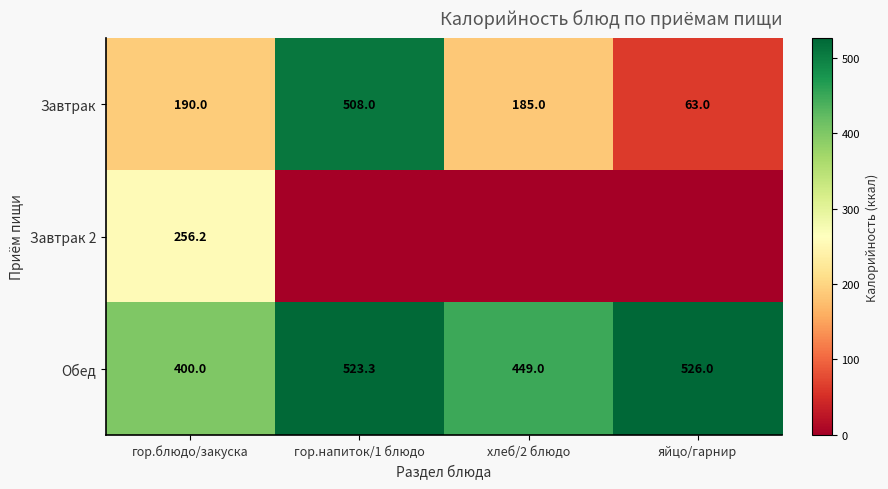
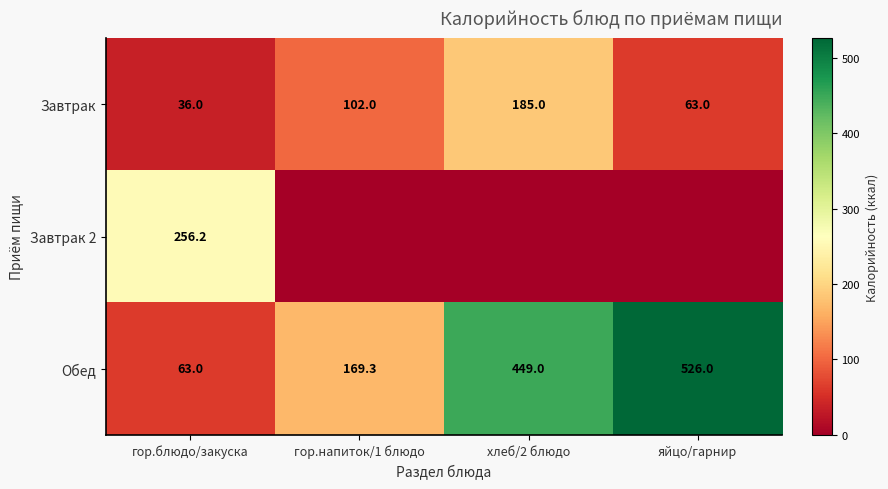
Завтрак, гор.блюдо/закуска: 190.0 -> 36.0
Завтрак, гор.напиток/1 блюдо: 508.0 -> 102.0
Обед, гор.блюдо/закуска: 400.0 -> 63.0
Обед, гор.напиток/1 блюдо: 523.3 -> 169.3
